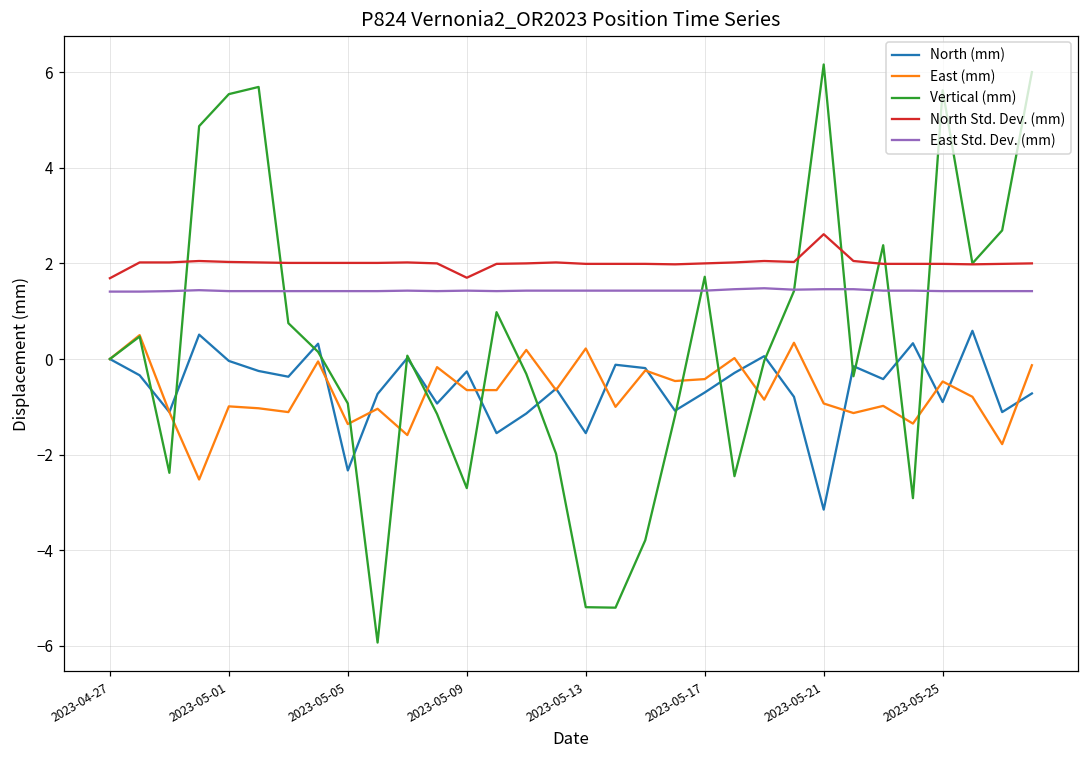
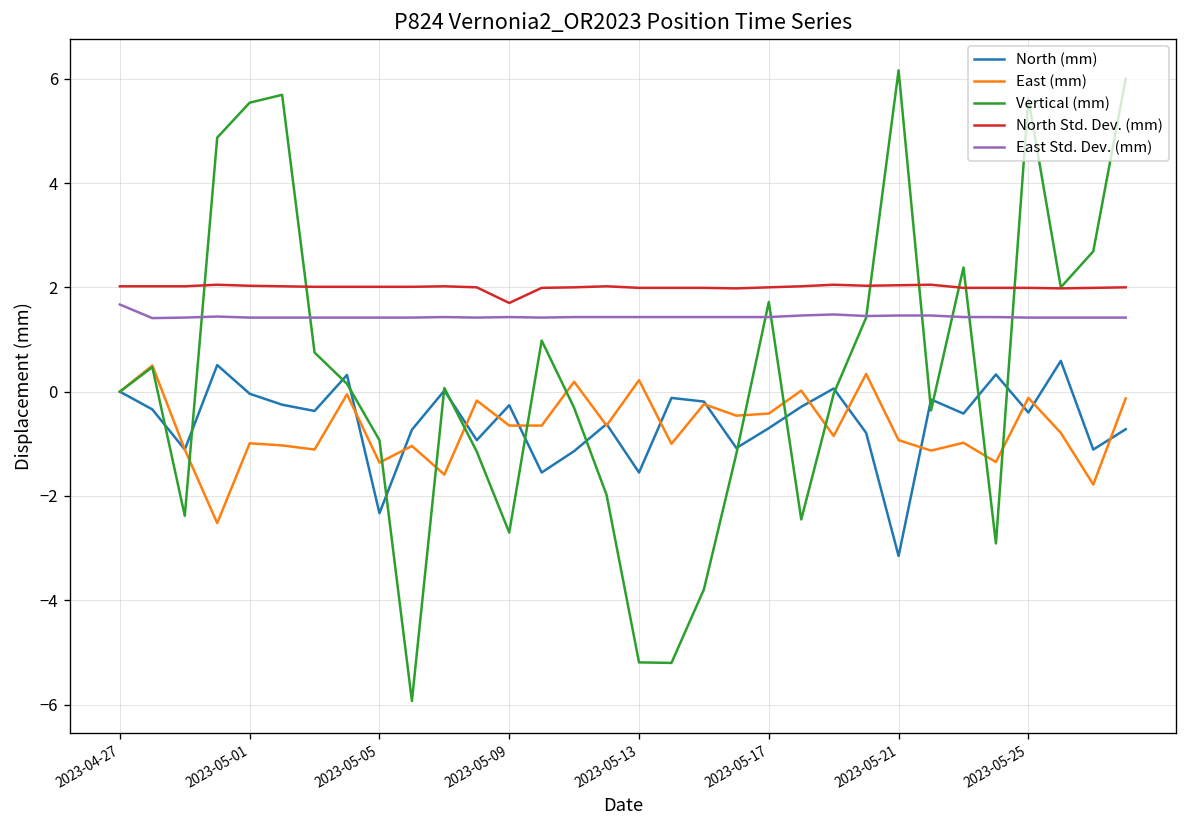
North Std. Dev. (mm), 2023-04-27: 1.7 -> 2.0
East Std. Dev. (mm), 2023-04-27: 1.4 -> 1.7
North Std. Dev. (mm), 2023-05-21: 2.6 -> 2.0
North (mm), 2023-05-25: -0.9 -> -0.4
East (mm), 2023-05-25: -0.5 -> -0.1
